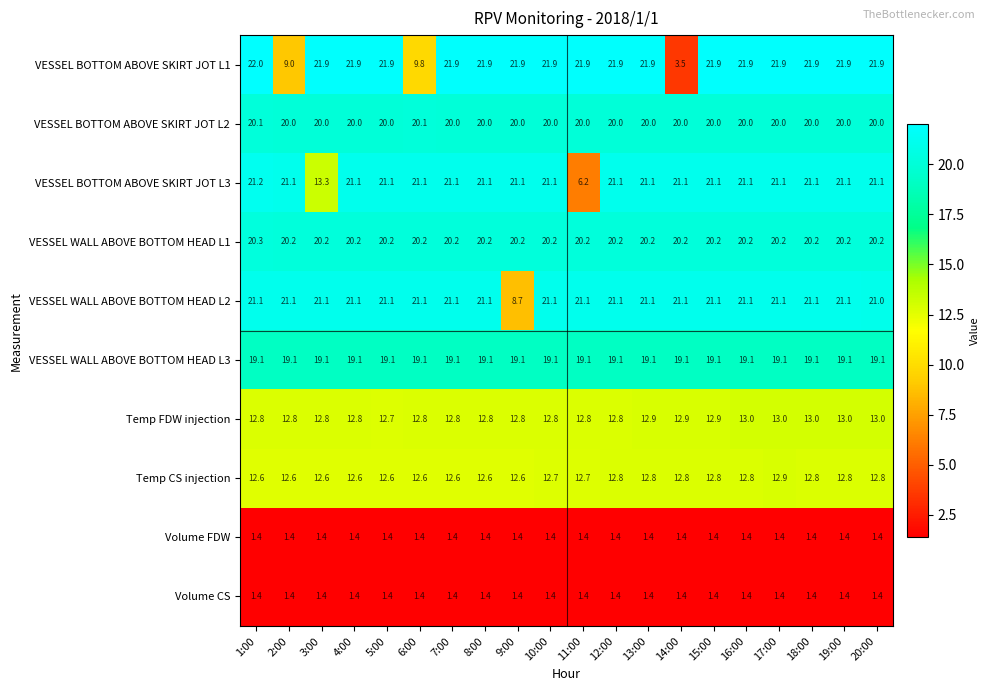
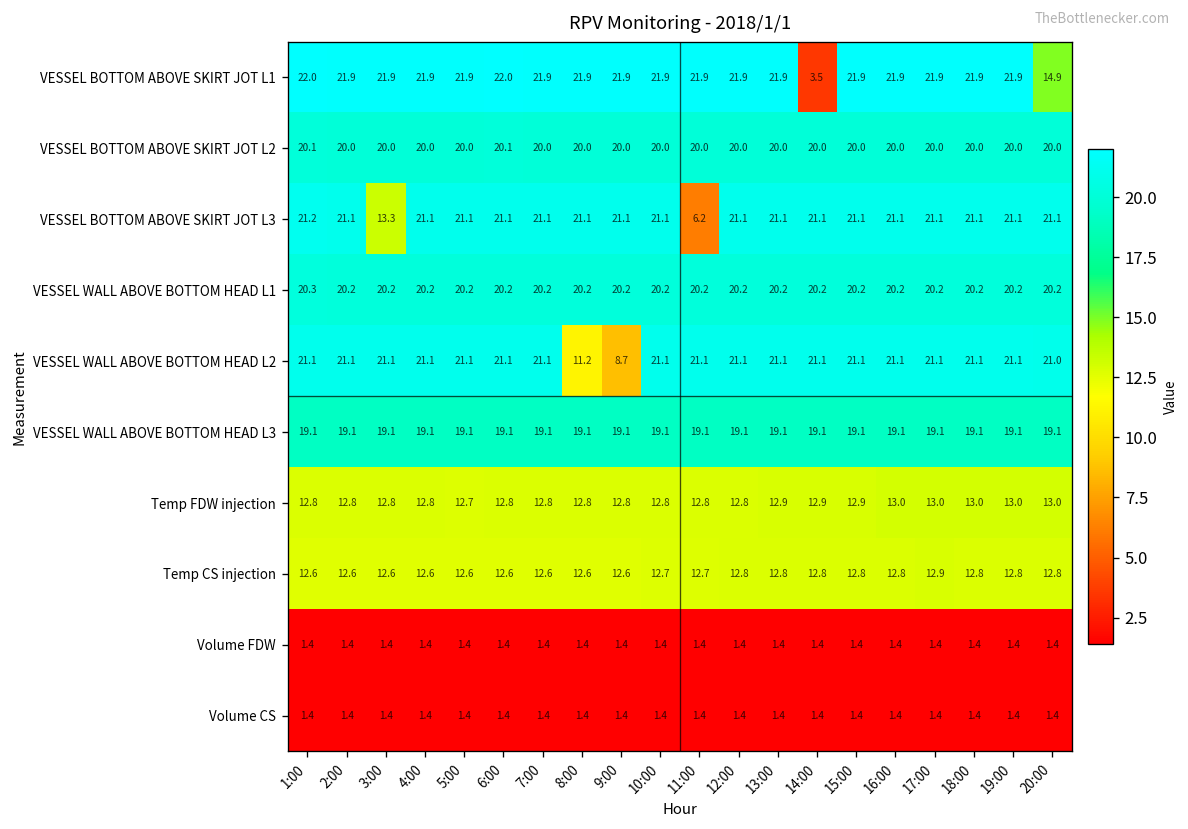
VESSEL BOTTOM ABOVE SKIRT JOT L1, 2:00: 9.0 -> 21.9
VESSEL BOTTOM ABOVE SKIRT JOT L1, 6:00: 9.8 -> 22.0
VESSEL BOTTOM ABOVE SKIRT JOT L1, 20:00: 21.9 -> 14.9
VESSEL WALL ABOVE BOTTOM HEAD L2, 8:00: 21.1 -> 11.2
